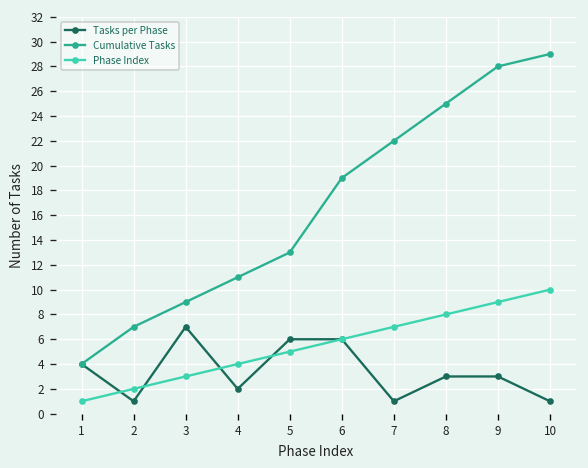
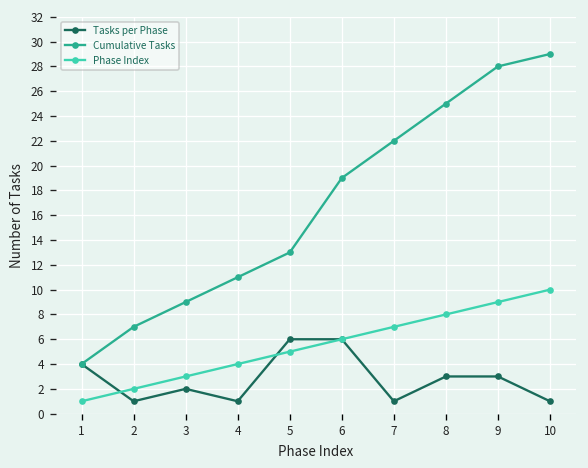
Tasks per Phase, 3: 7 -> 2
Tasks per Phase, 4: 2 -> 1
